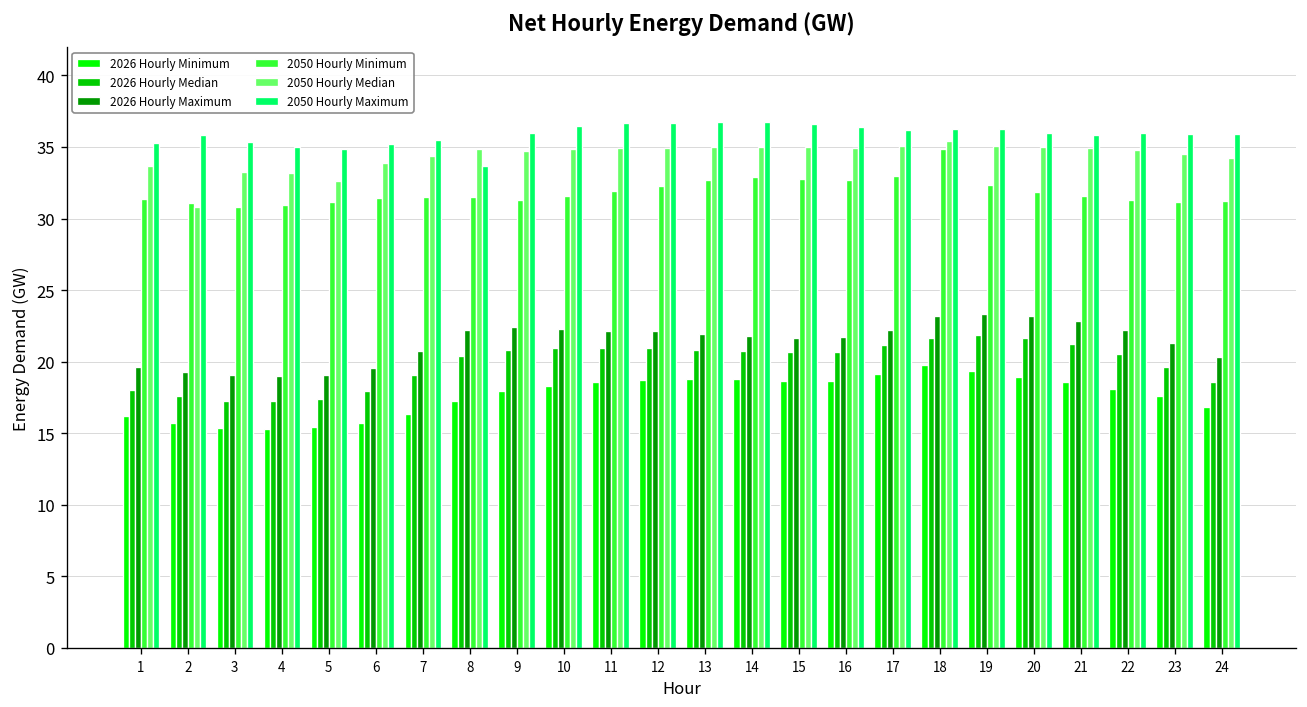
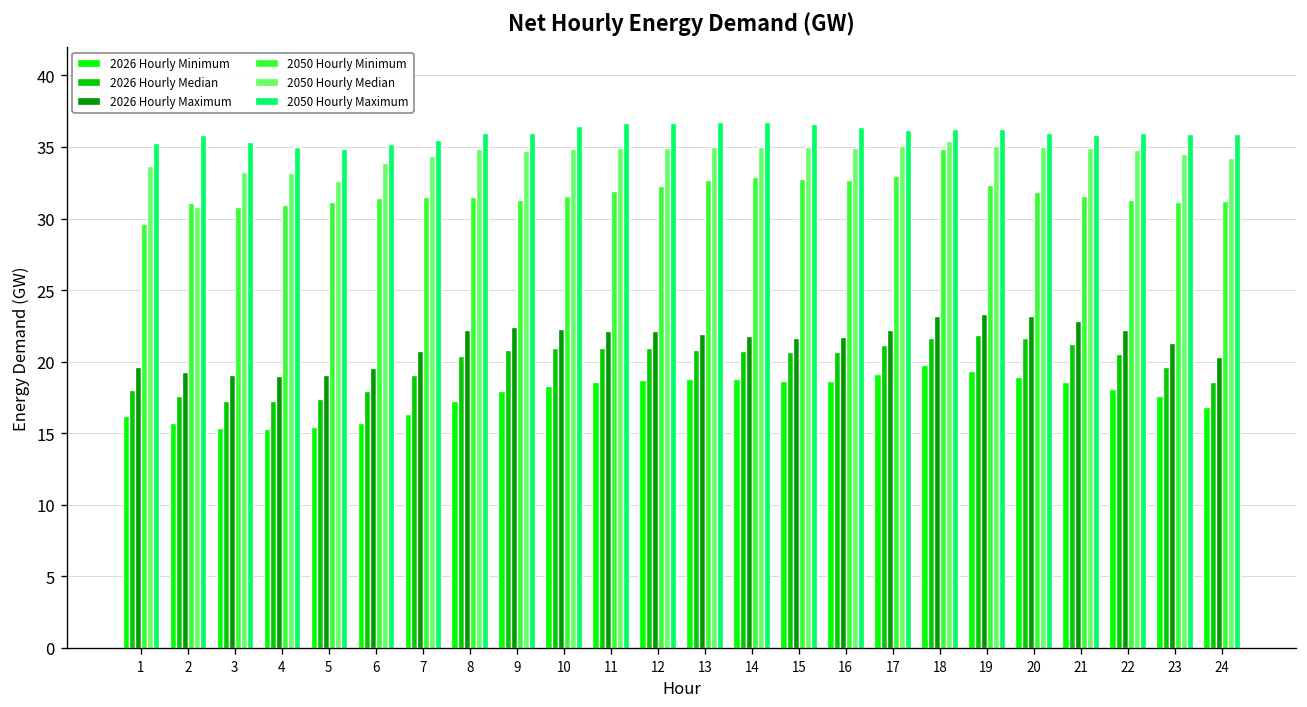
2050 Hourly Minimum, 1: 31.4 -> 29.6
2050 Hourly Maximum, 8: 33.7 -> 36.0
